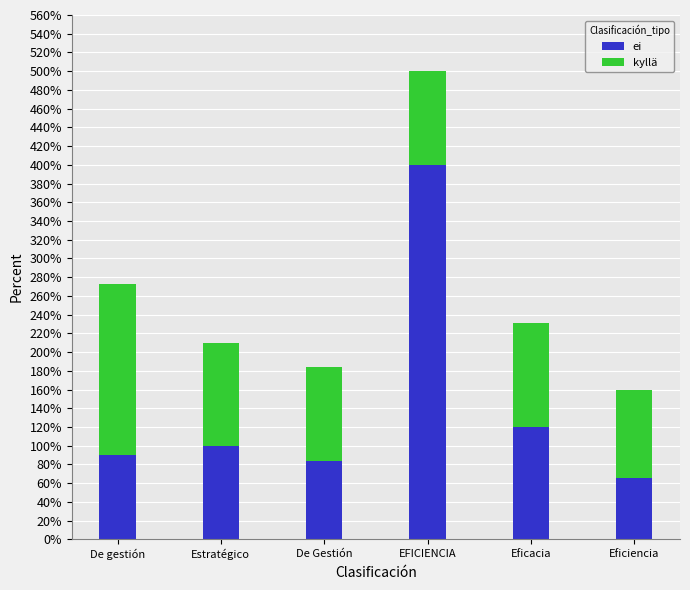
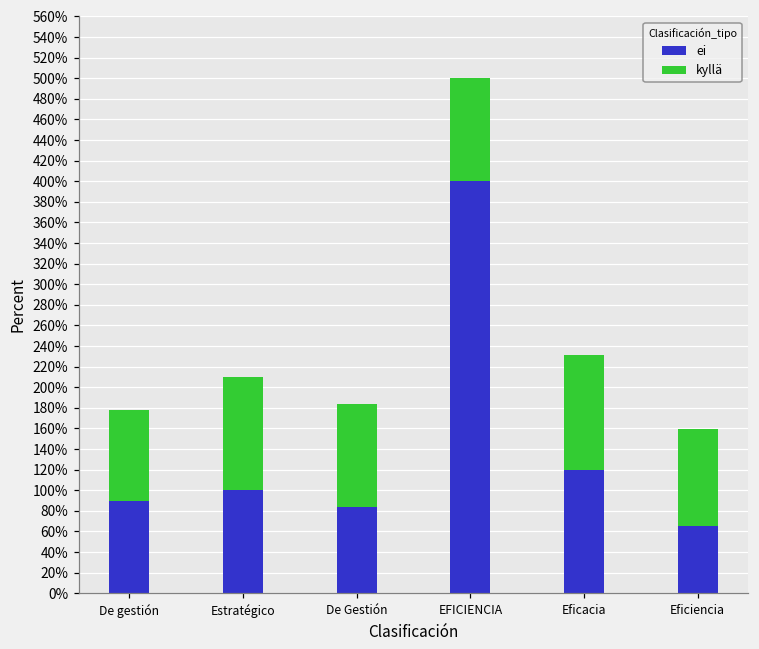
kyllä, De gestión: 180% -> 90%
